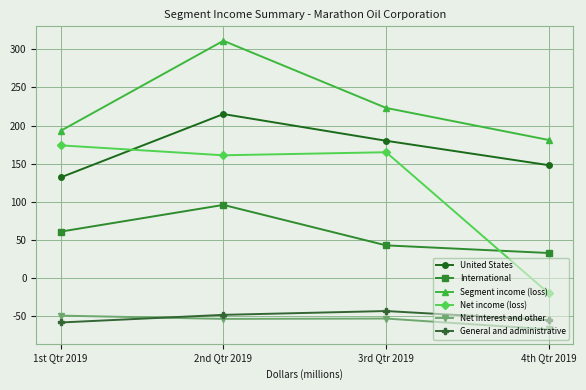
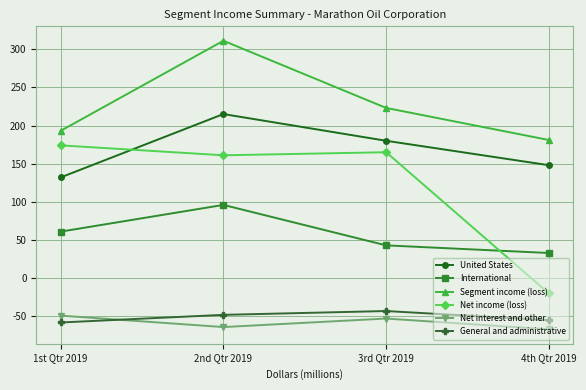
Net interest and other, 2nd Qtr 2019: -50 -> -60
